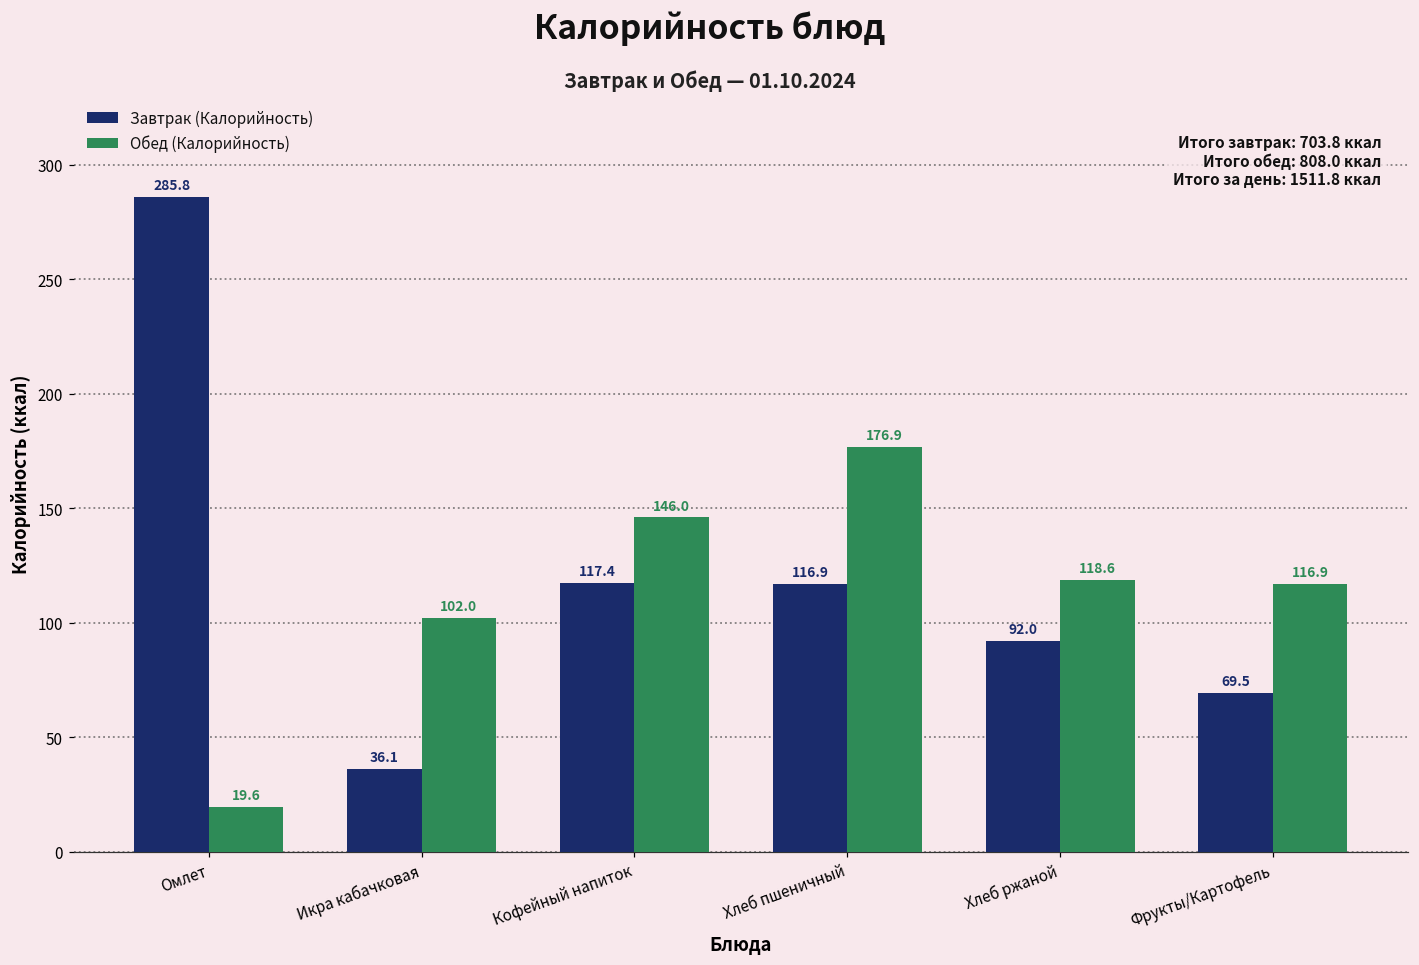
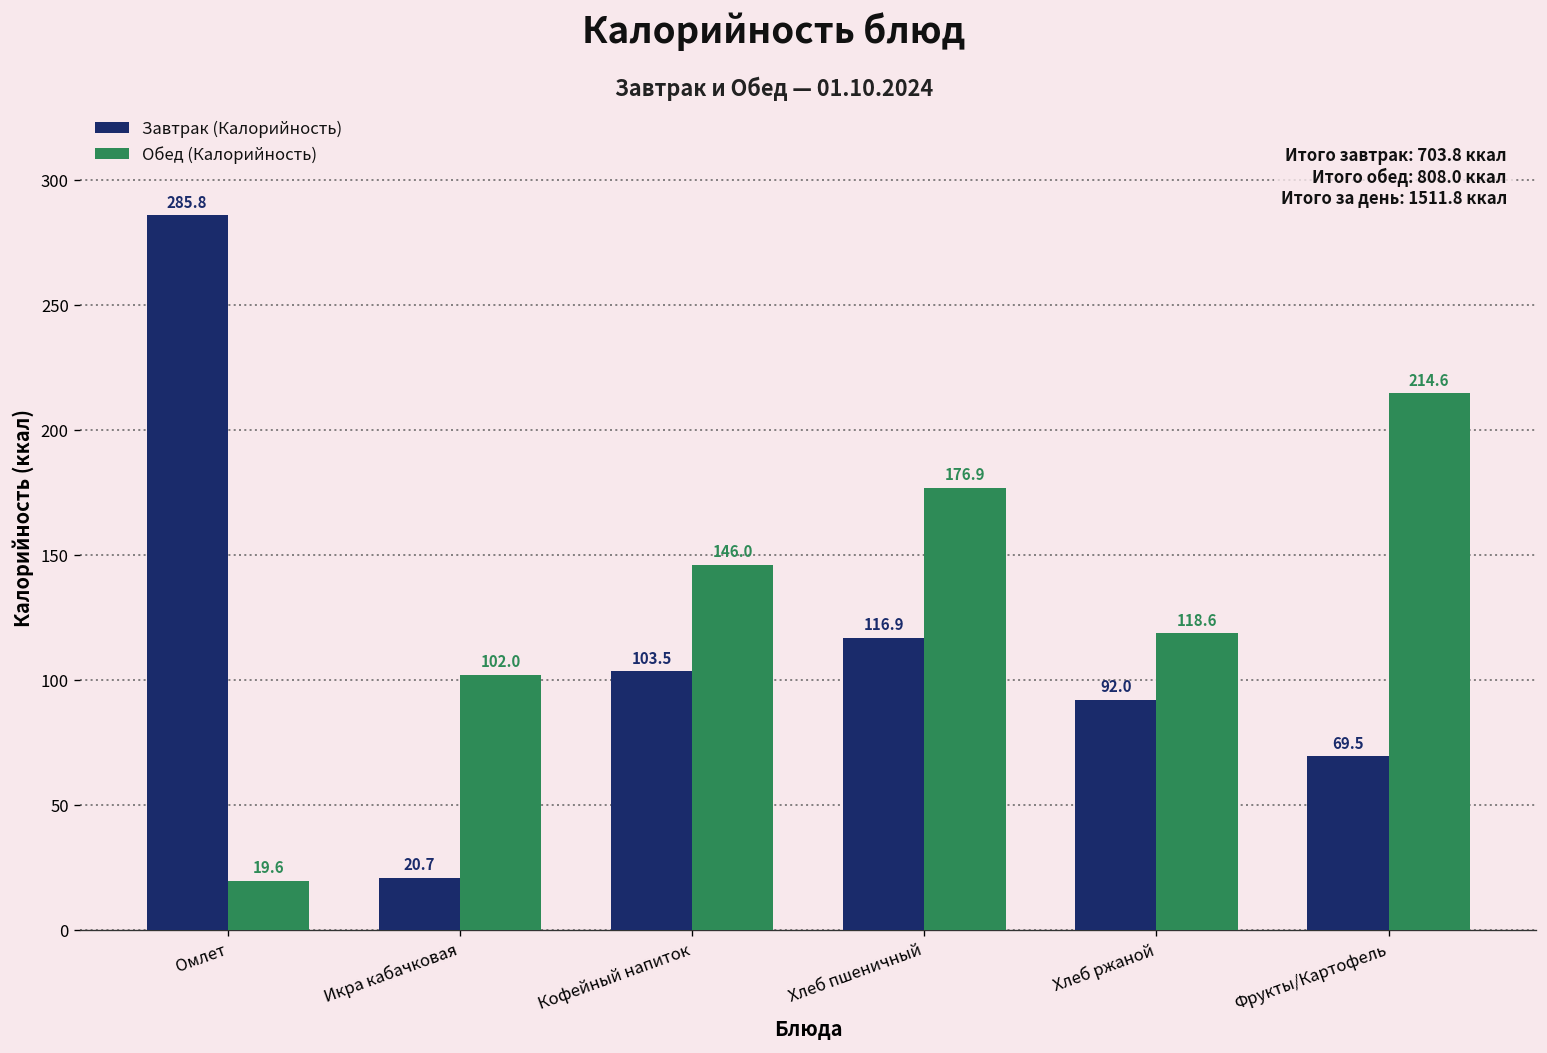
Завтрак (Калорийность), Икра кабачковая: 36.1 -> 20.7
Завтрак (Калорийность), Кофейный напиток: 117.4 -> 103.5
Обед (Калорийность), Фрукты/Картофель: 116.9 -> 214.6
